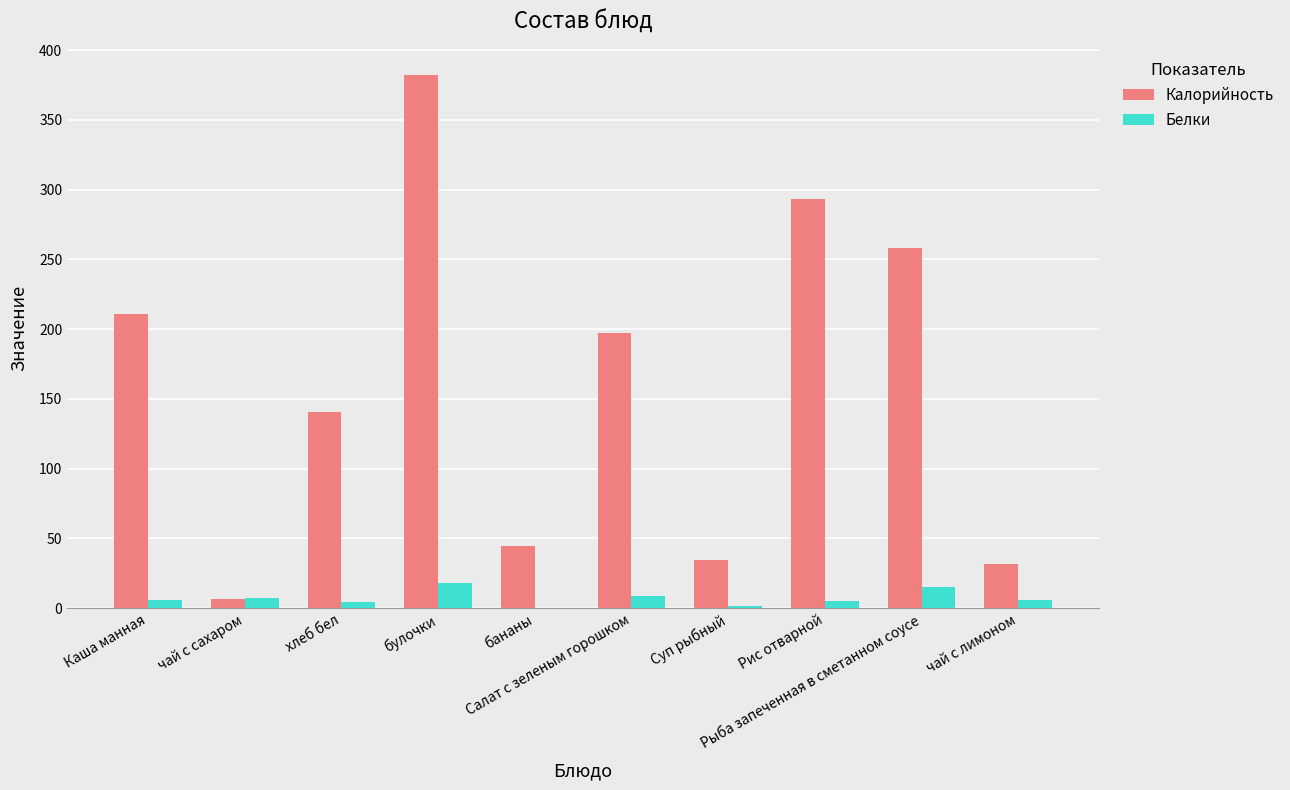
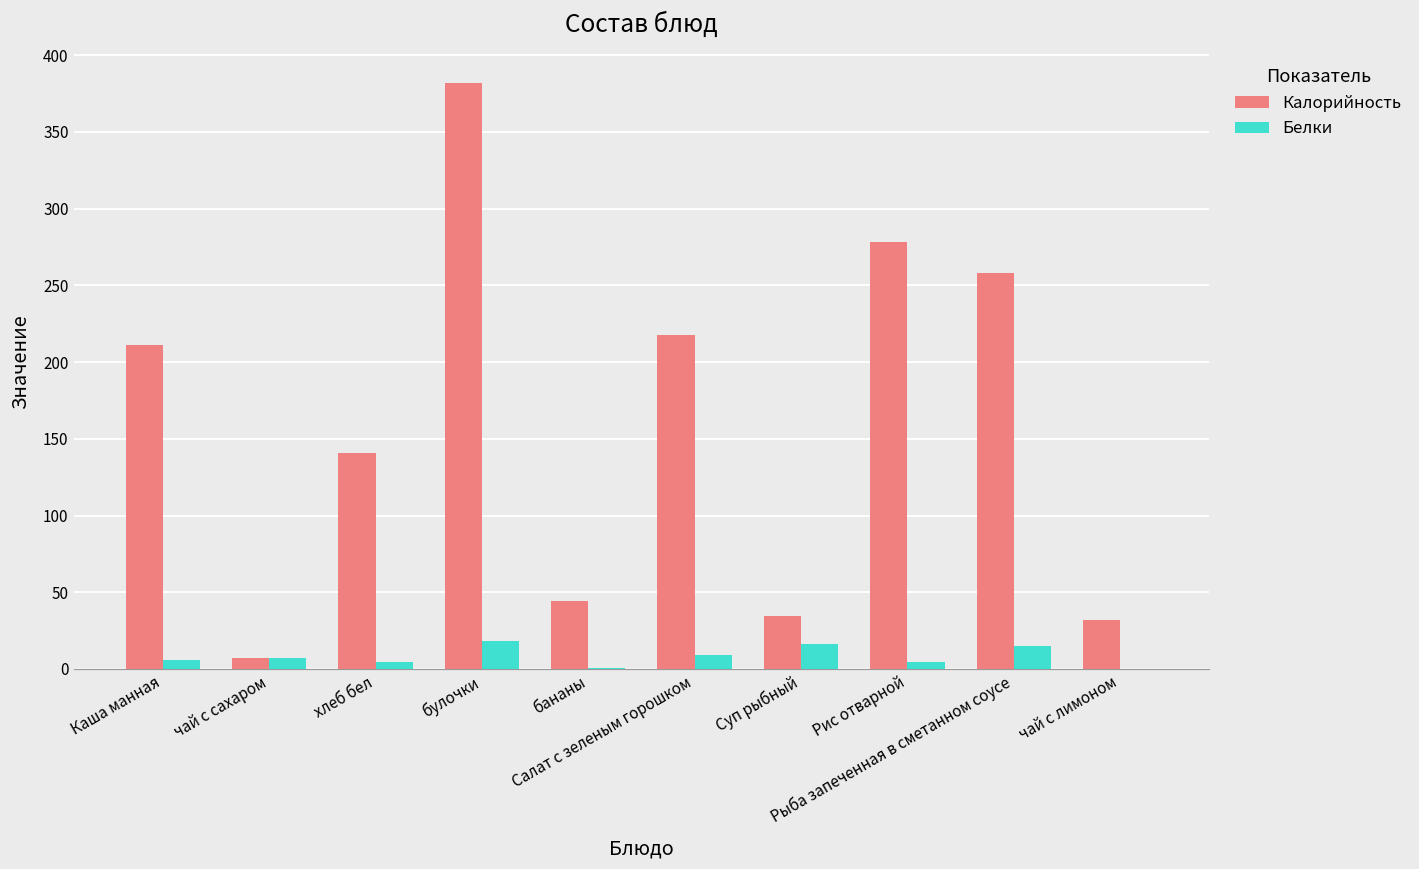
Калорийность, Салат с зеленым горошком: 197 -> 218
Белки, Суп рыбный: 2 -> 16
Калорийность, Рис отварной: 294 -> 278
Белки, чай с лимоном: 6 -> 0
